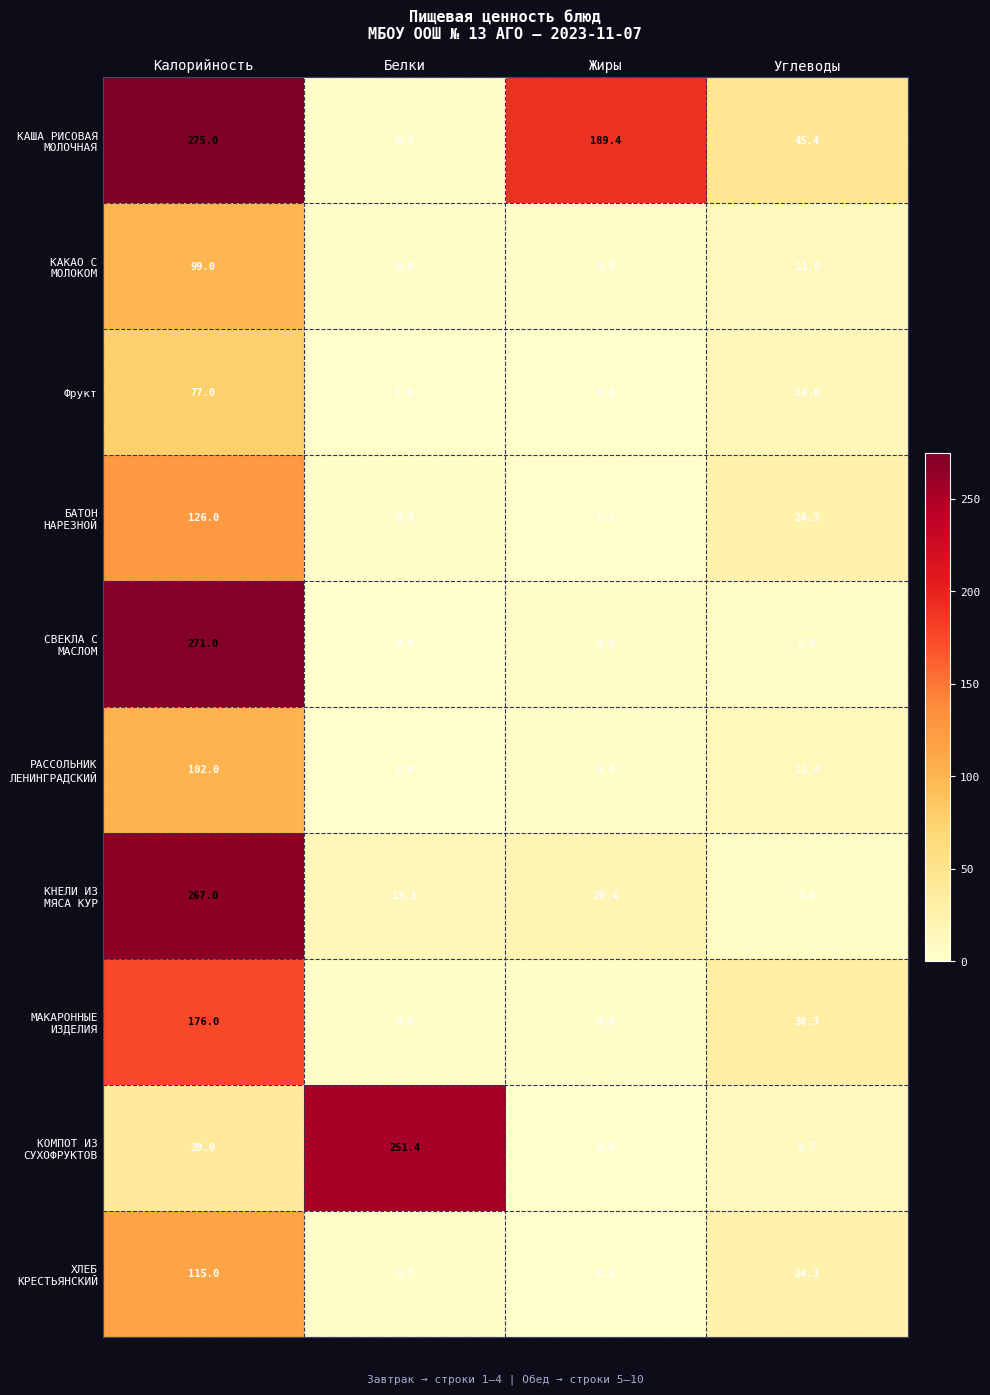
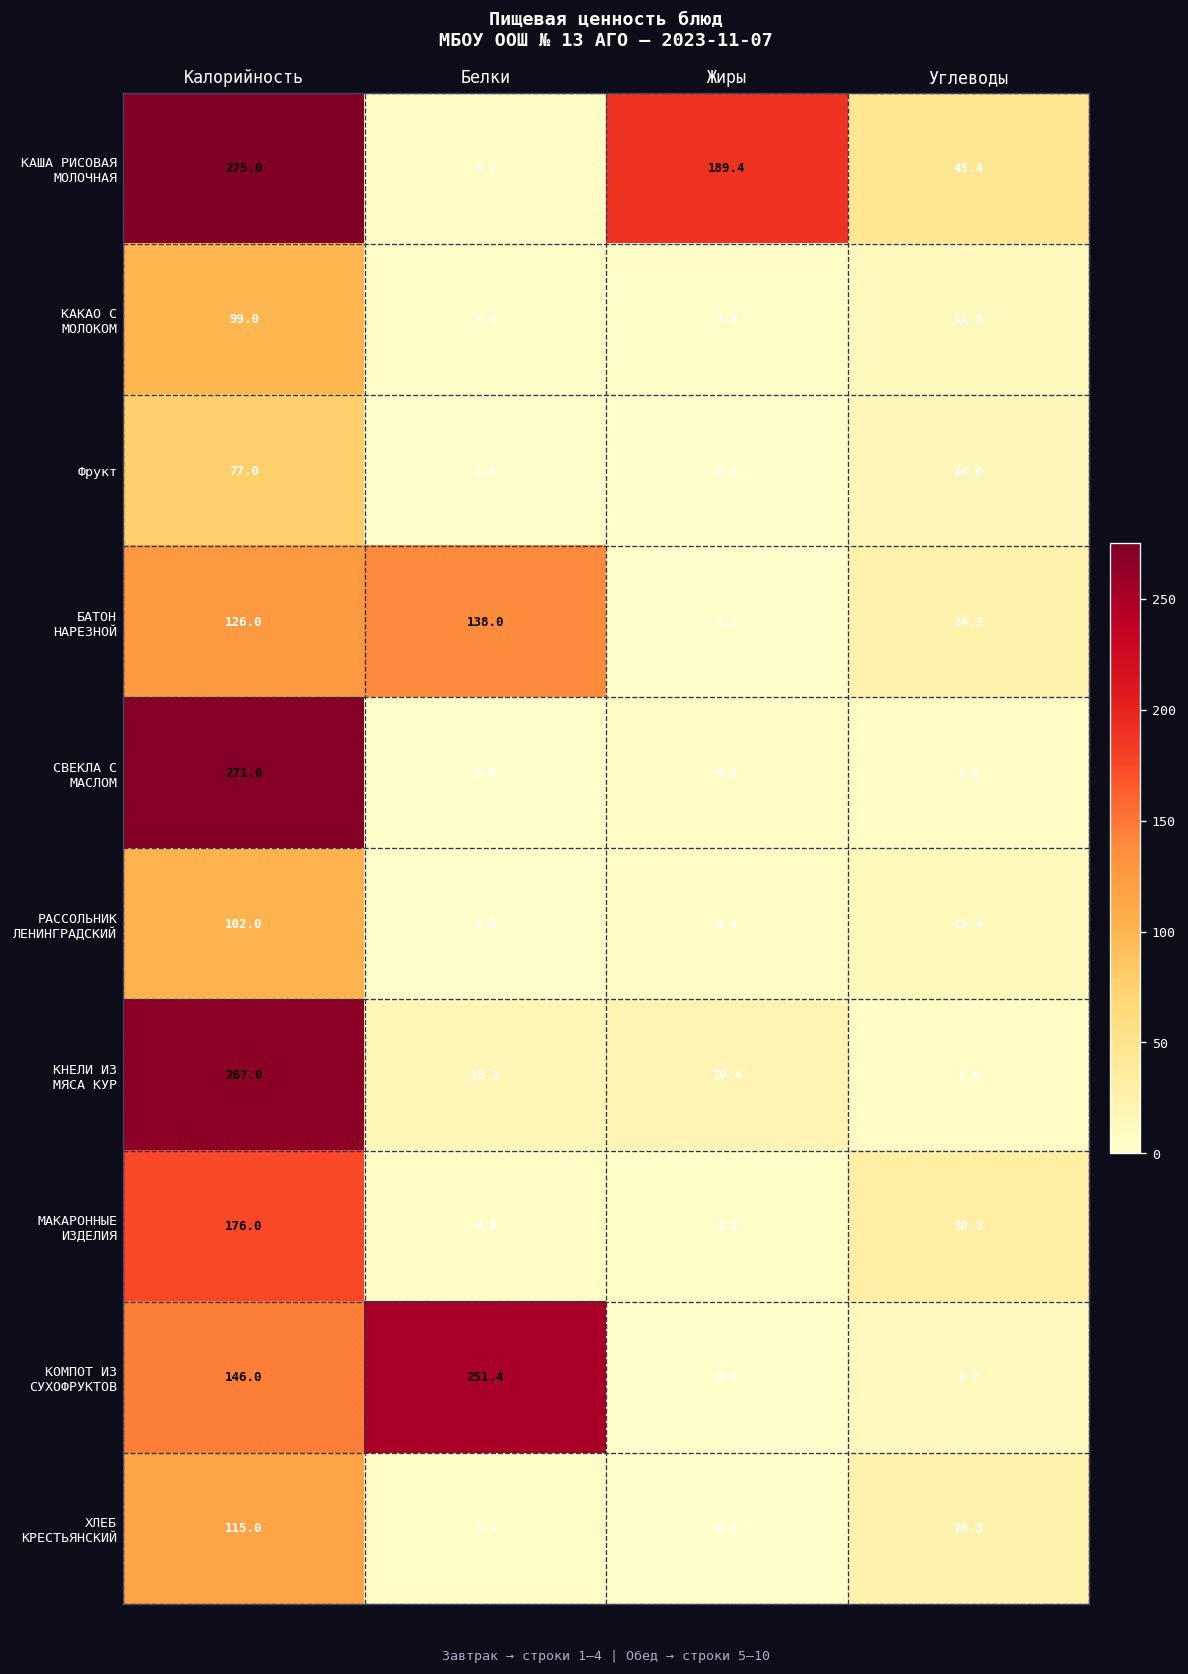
БАТОН НАРЕЗНОЙ, Белки: 3.8 -> 138.0
КОМПОТ ИЗ СУХОФРУКТОВ, Калорийность: 39.0 -> 146.0
